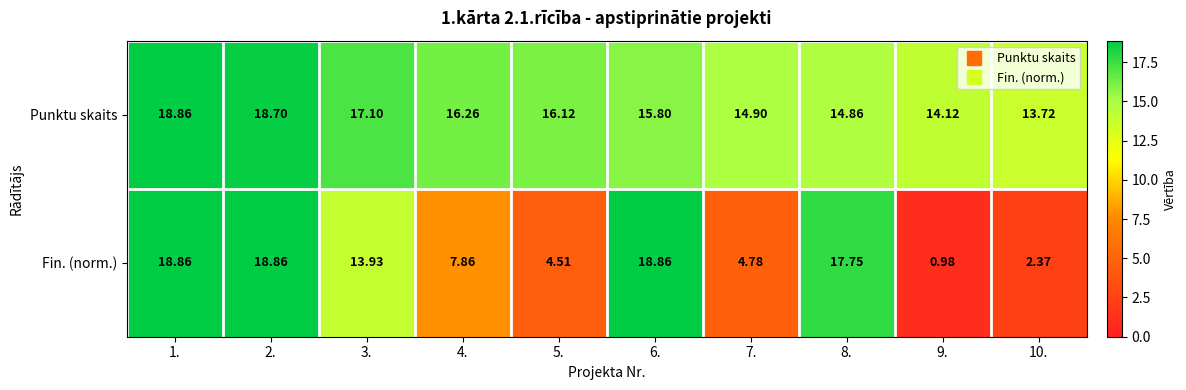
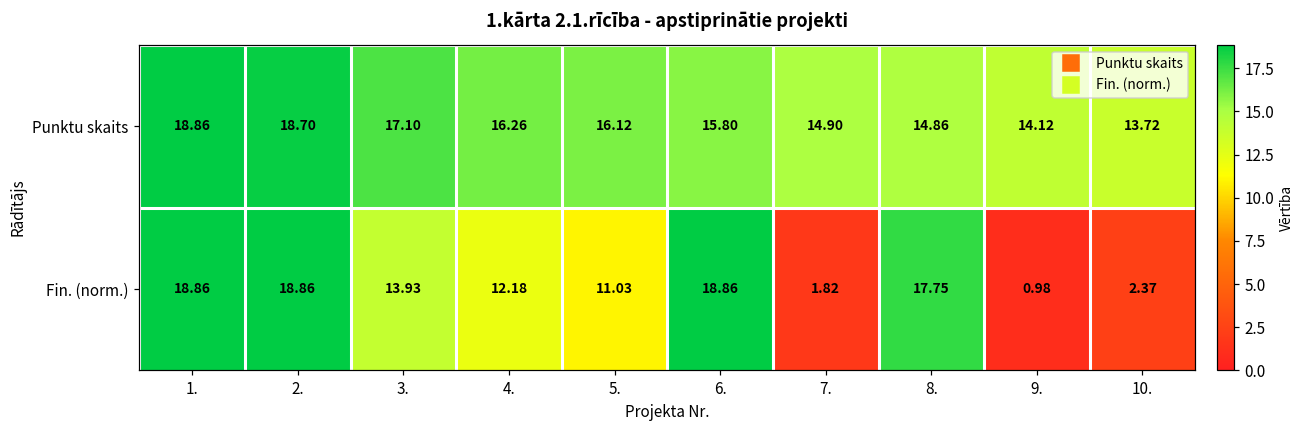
Fin. (norm.), 4.: 7.86 -> 12.18
Fin. (norm.), 5.: 4.51 -> 11.03
Fin. (norm.), 7.: 4.78 -> 1.82
